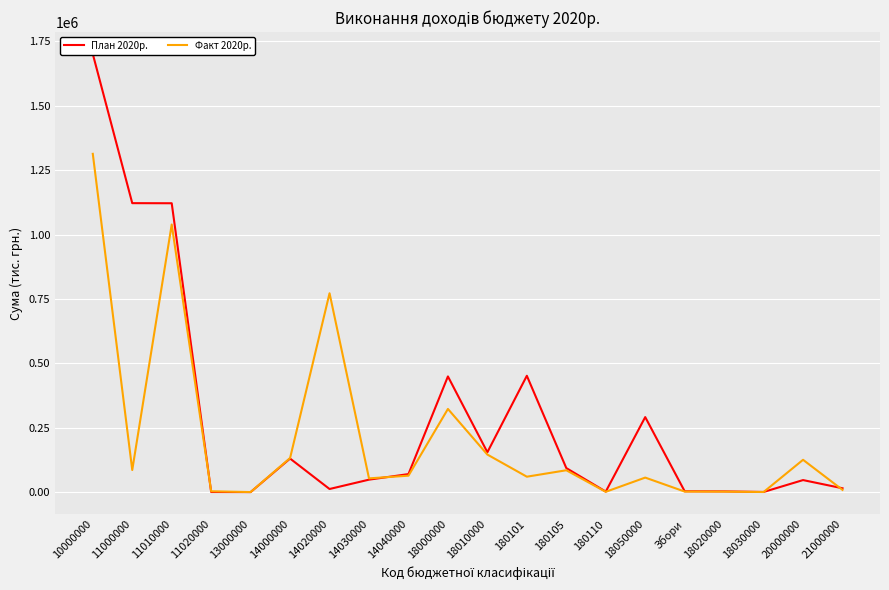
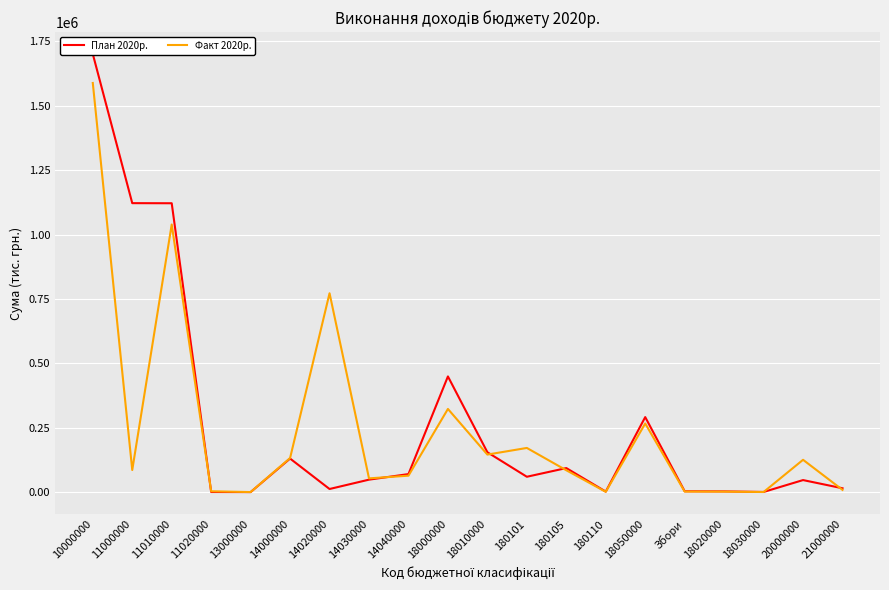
Факт 2020р., 10000000: 1310000 -> 1590000
План 2020р., 180101: 450000 -> 60000
Факт 2020р., 180101: 60000 -> 170000
Факт 2020р., 18050000: 60000 -> 270000
